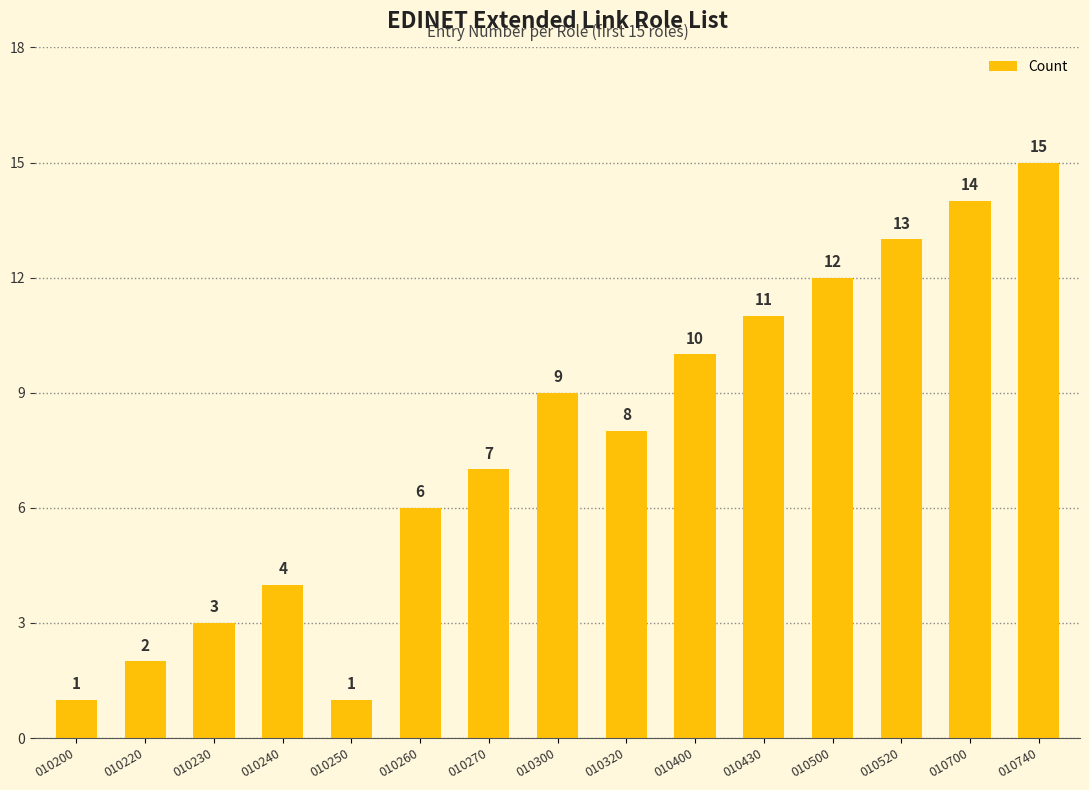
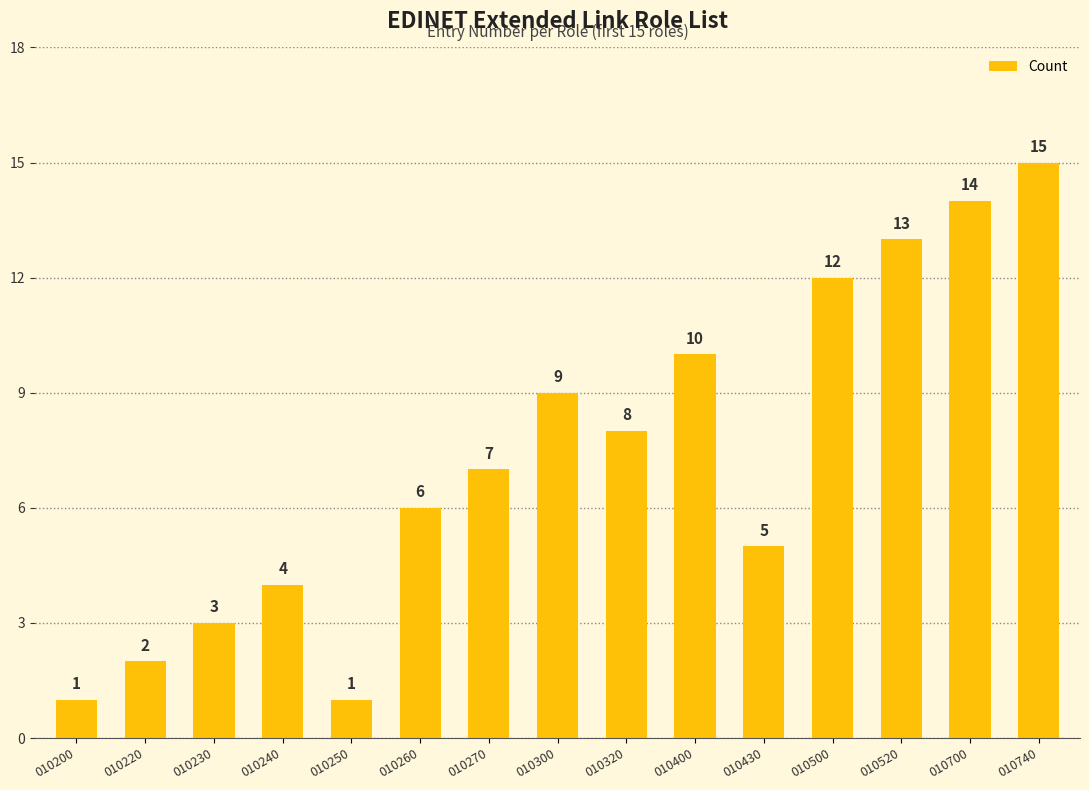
010430: 11 -> 5
